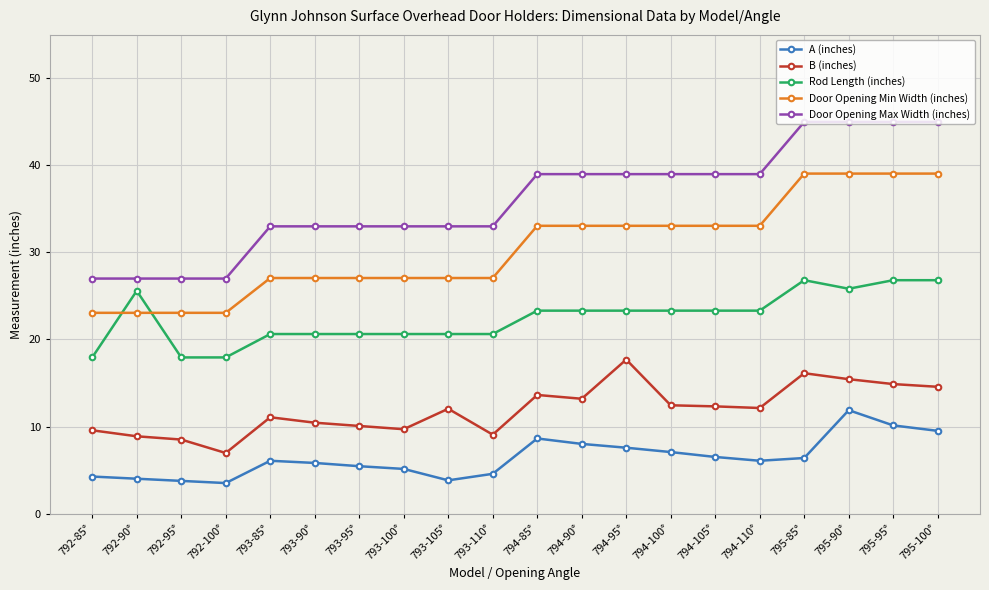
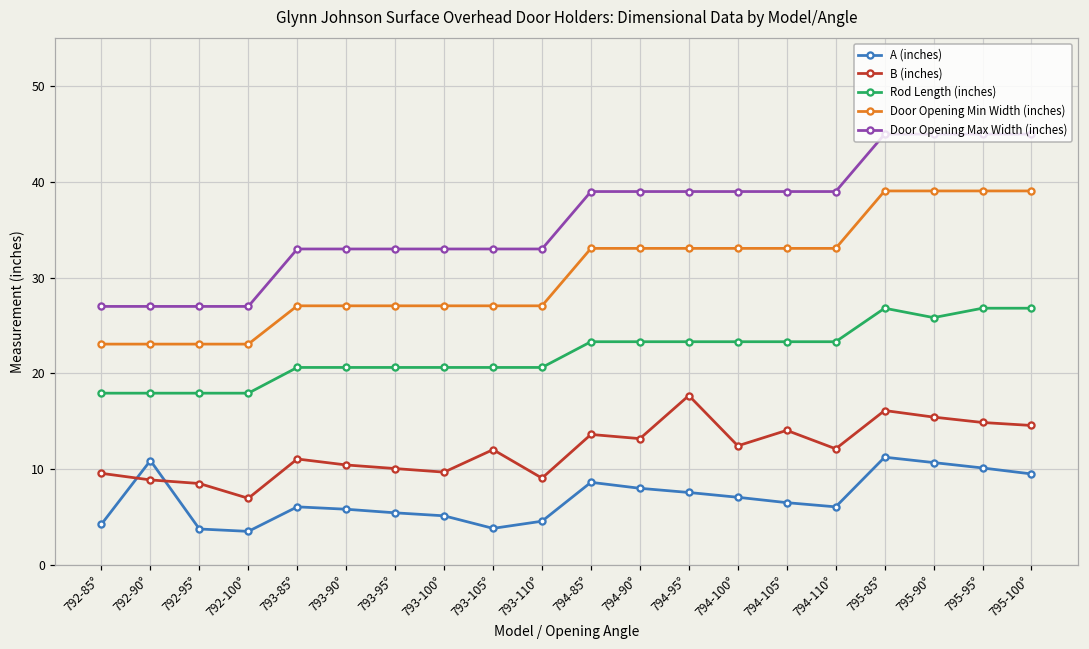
A (inches), 792-90°: 4 -> 11
Rod Length (inches), 792-90°: 26 -> 18
B (inches), 794-105°: 12 -> 14
A (inches), 795-85°: 6 -> 11
A (inches), 795-90°: 12 -> 11
